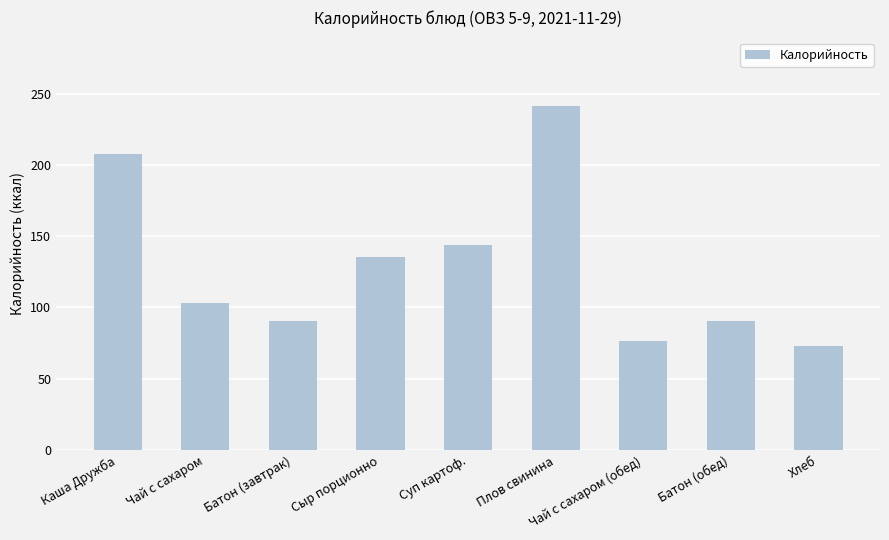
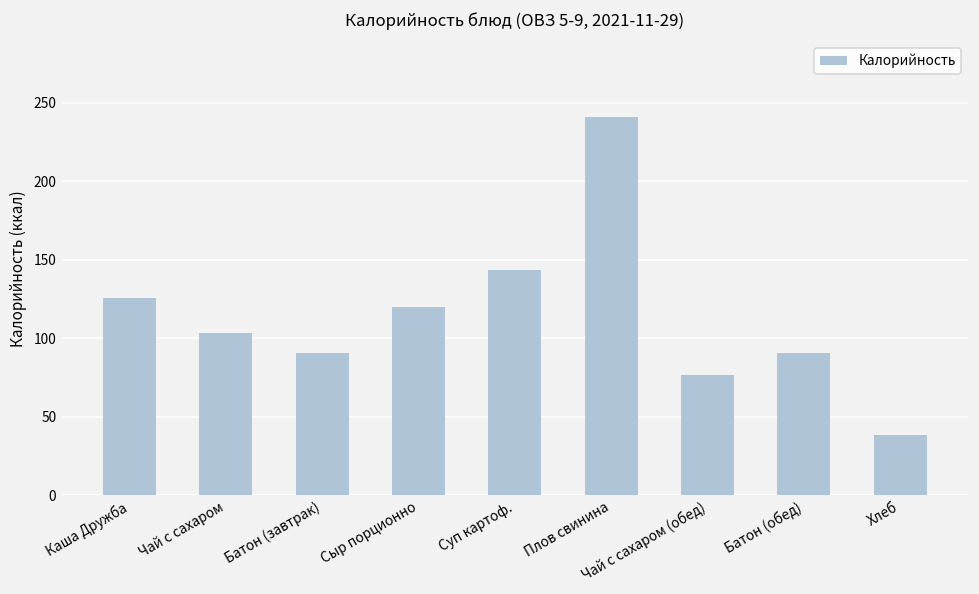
Каша Дружба: 207 -> 125
Сыр порционно: 135 -> 120
Хлеб: 73 -> 38
